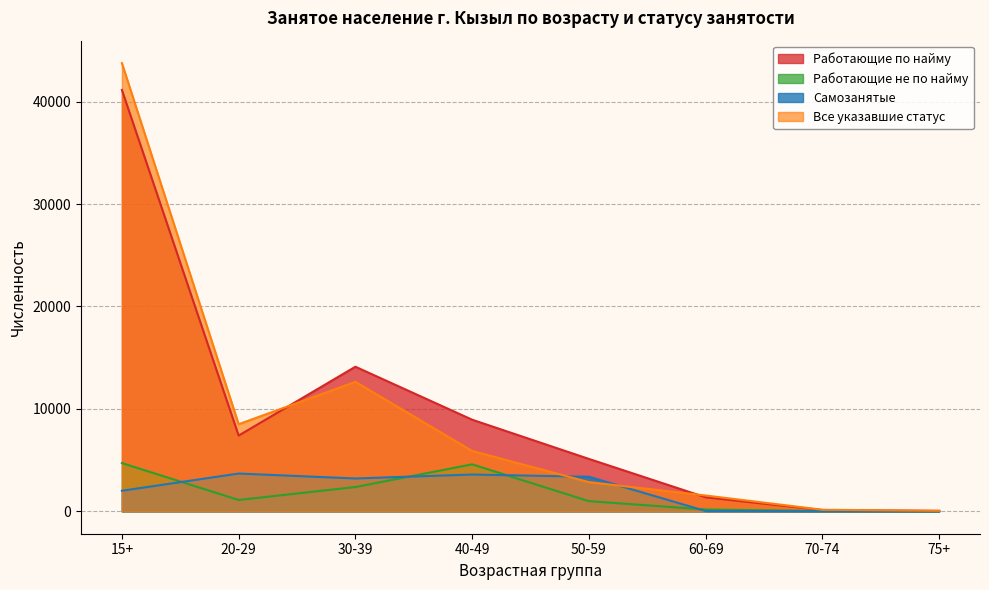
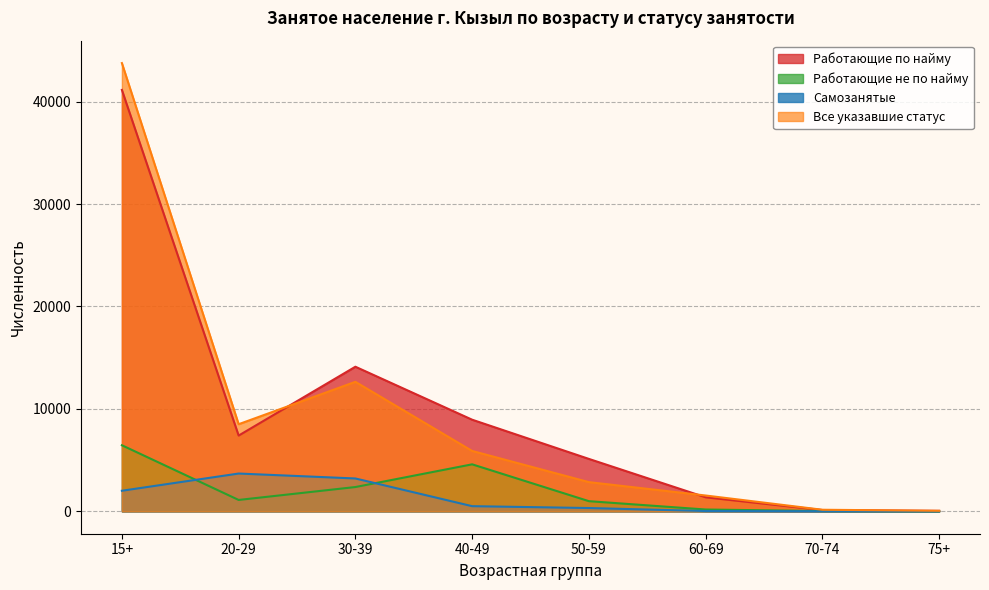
Работающие не по найму, 15+: 4700 -> 6500
Самозанятые, 40-49: 3600 -> 500
Самозанятые, 50-59: 3400 -> 300
